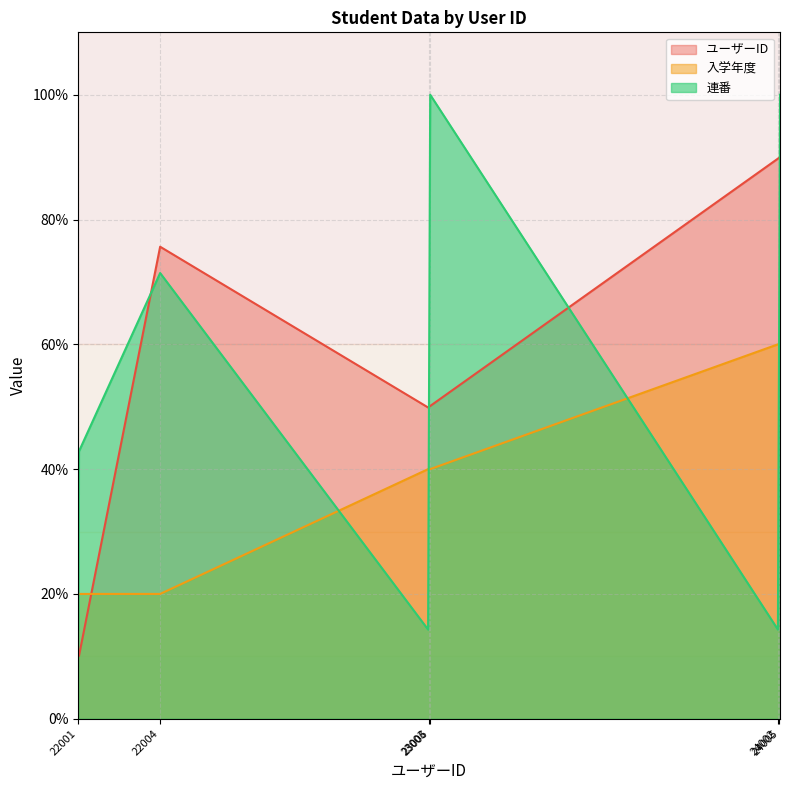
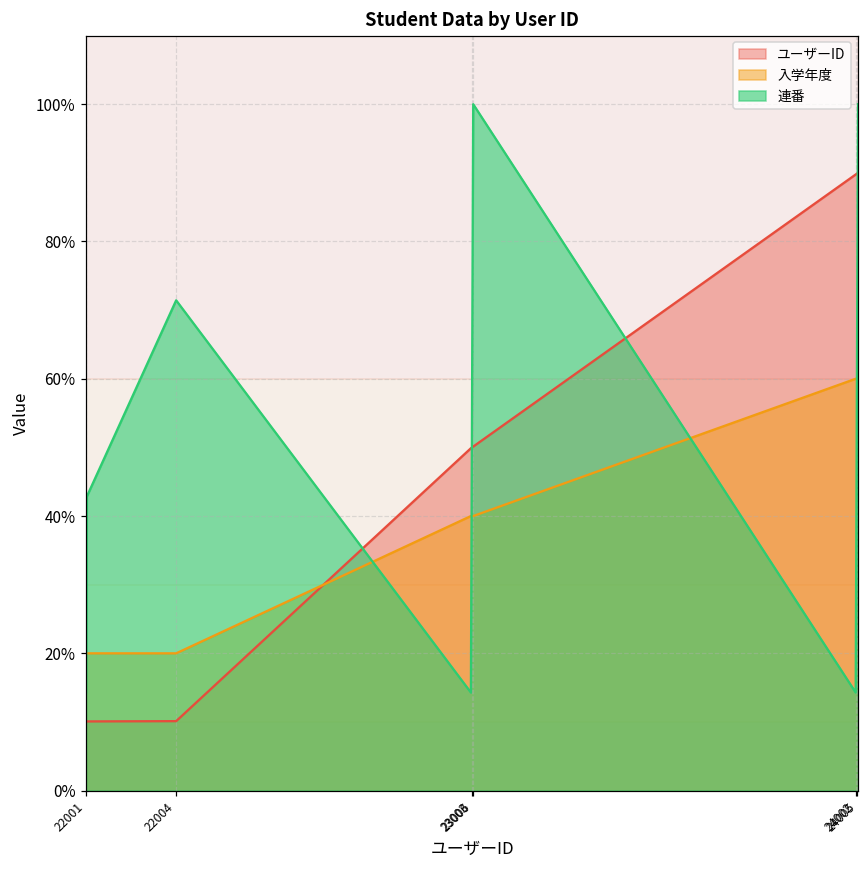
ユーザーID, 22004: 76% -> 10%
